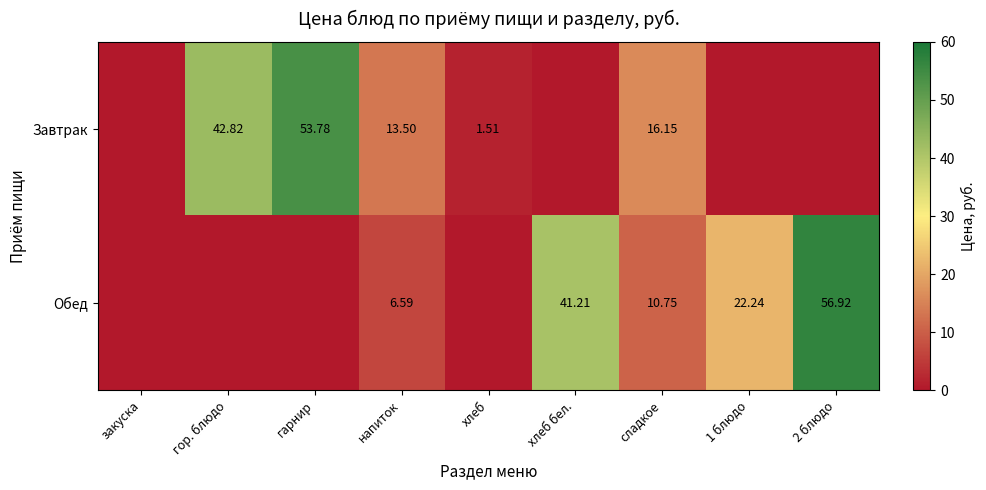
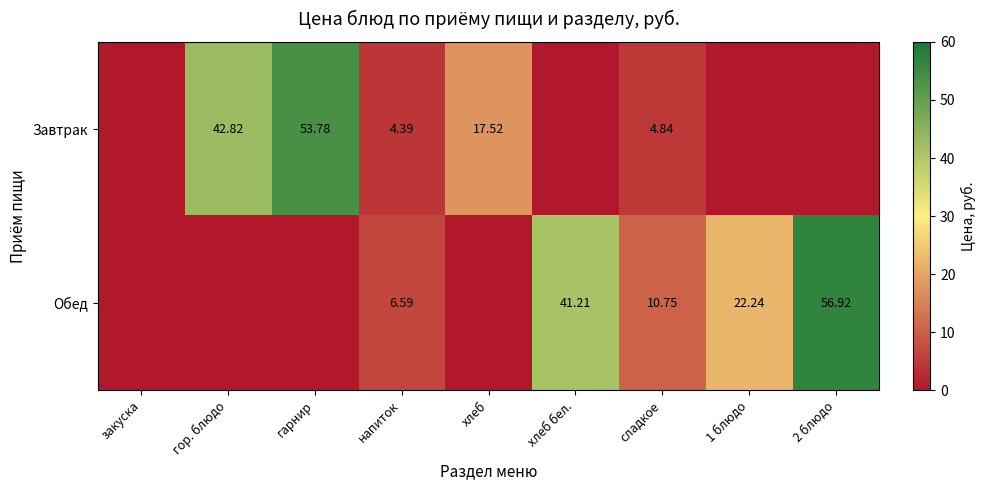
Завтрак, напиток: 13.50 -> 4.39
Завтрак, хлеб: 1.51 -> 17.52
Завтрак, сладкое: 16.15 -> 4.84
